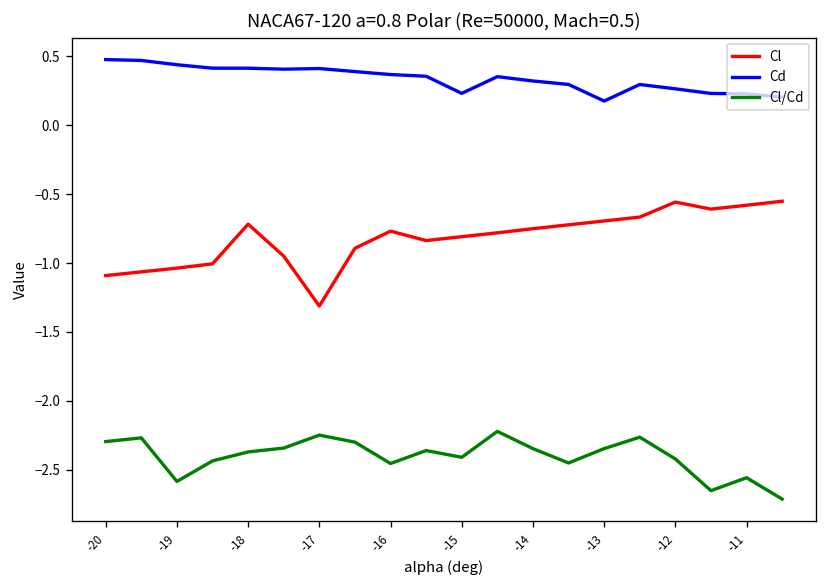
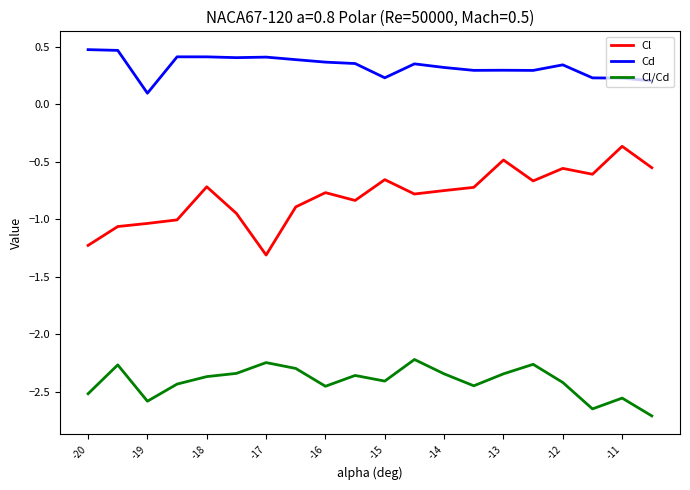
Cl, -20: -1.09 -> -1.23
Cl/Cd, -20: -2.30 -> -2.52
Cd, -19: 0.44 -> 0.10
Cl, -15: -0.81 -> -0.66
Cl, -13: -0.70 -> -0.49
Cd, -13: 0.17 -> 0.30
Cd, -12: 0.26 -> 0.34
Cl, -11: -0.58 -> -0.37
